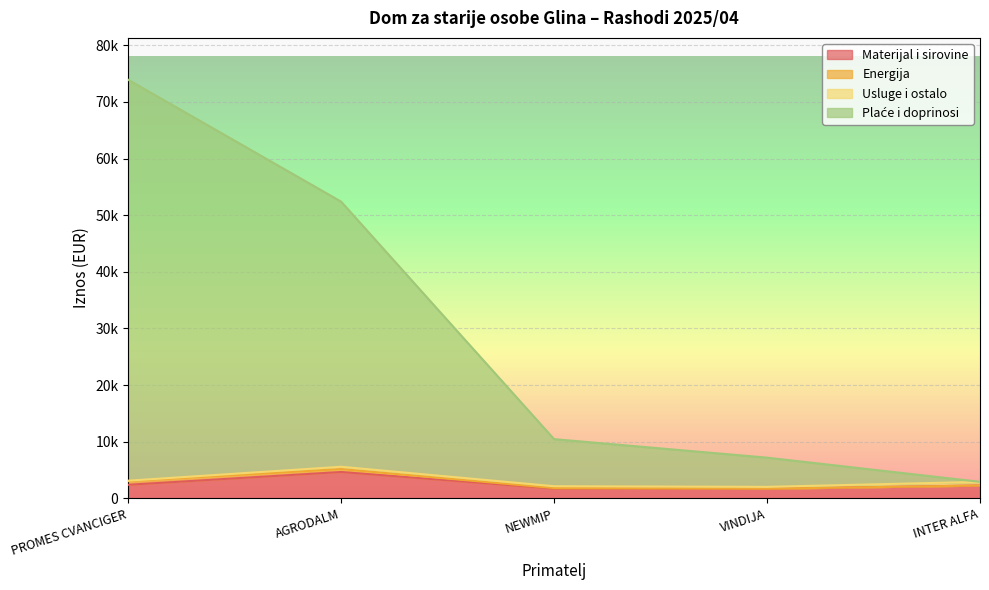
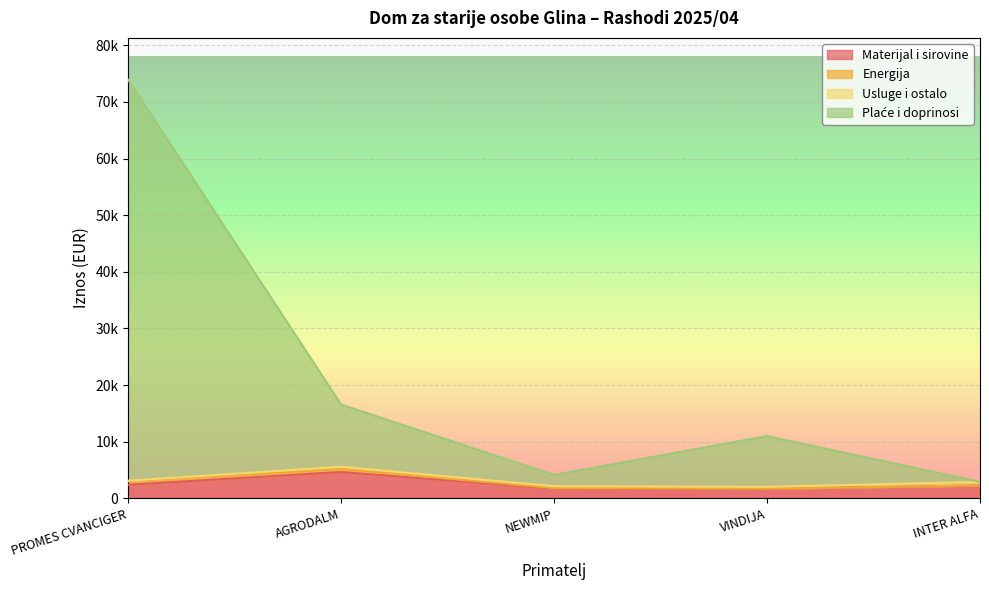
Plaće i doprinosi, AGRODALM: 47000 -> 11000
Plaće i doprinosi, NEWMIP: 8000 -> 2000
Plaće i doprinosi, VINDIJA: 5000 -> 9000
